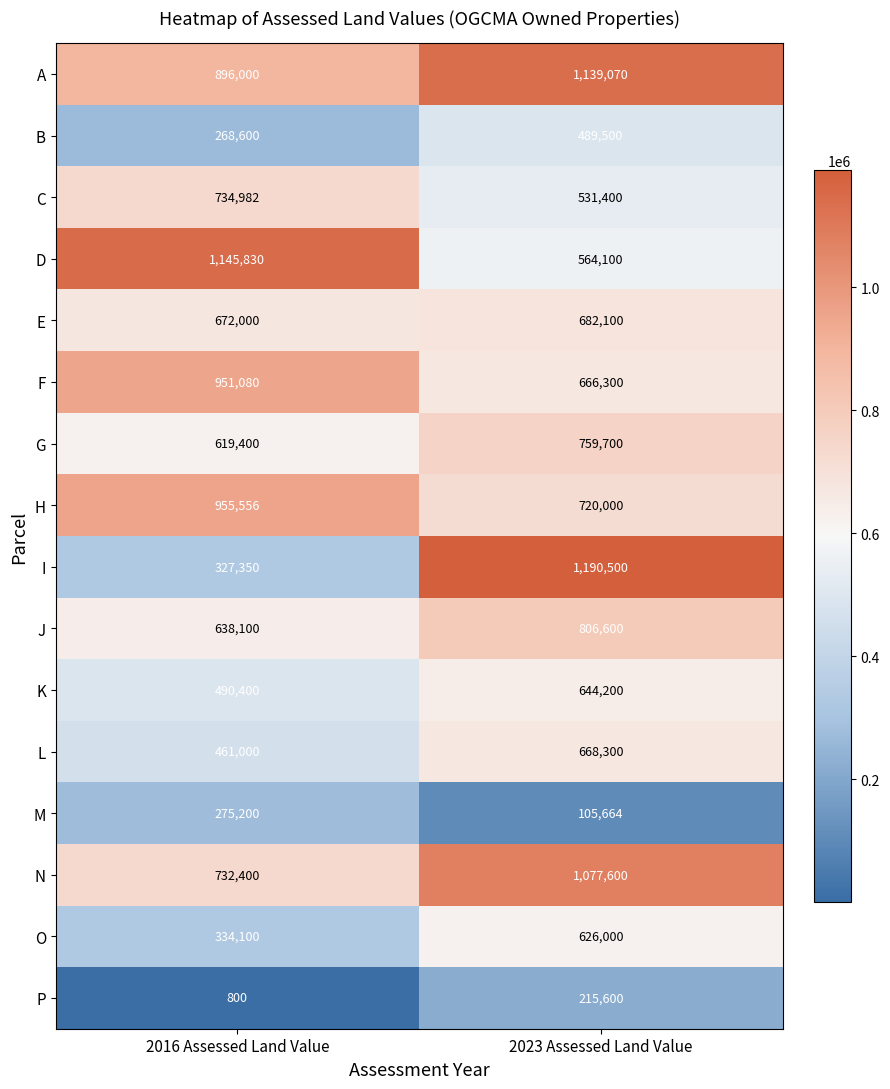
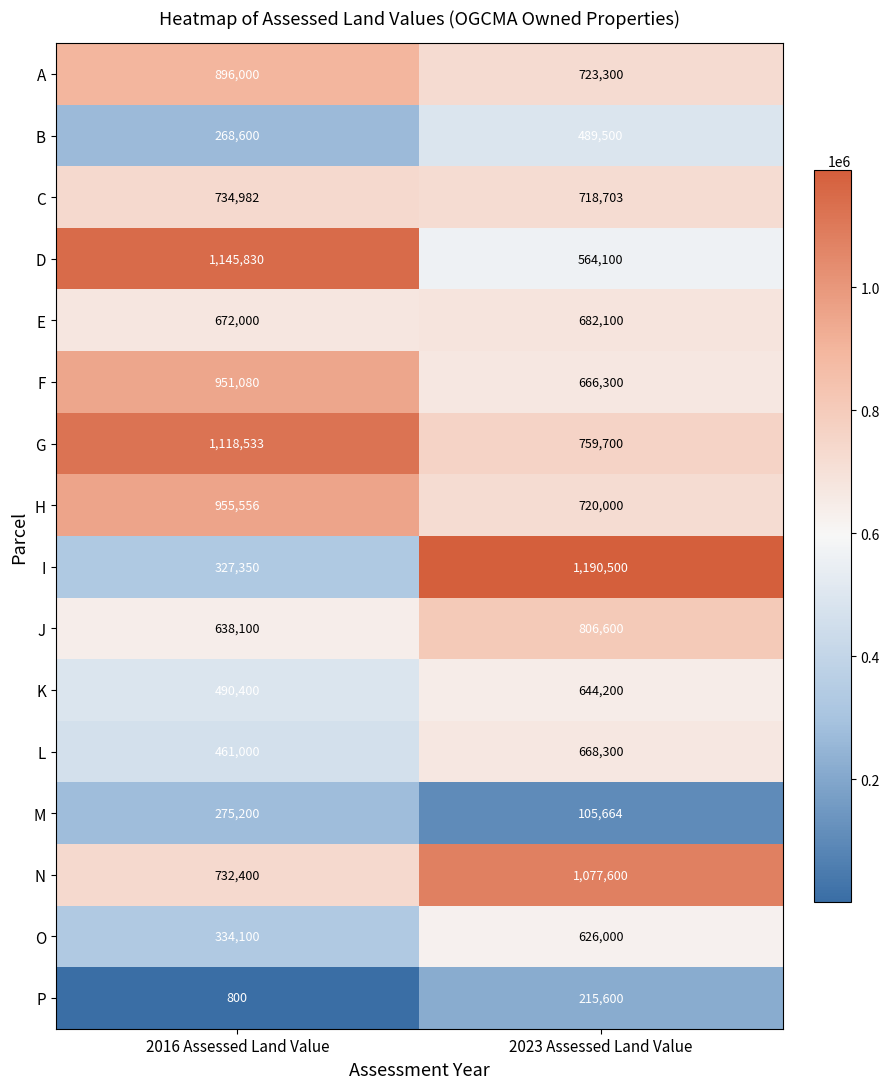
A, 2023 Assessed Land Value: 1,139,070 -> 723,300
C, 2023 Assessed Land Value: 531,400 -> 718,703
G, 2016 Assessed Land Value: 619,400 -> 1,118,533
